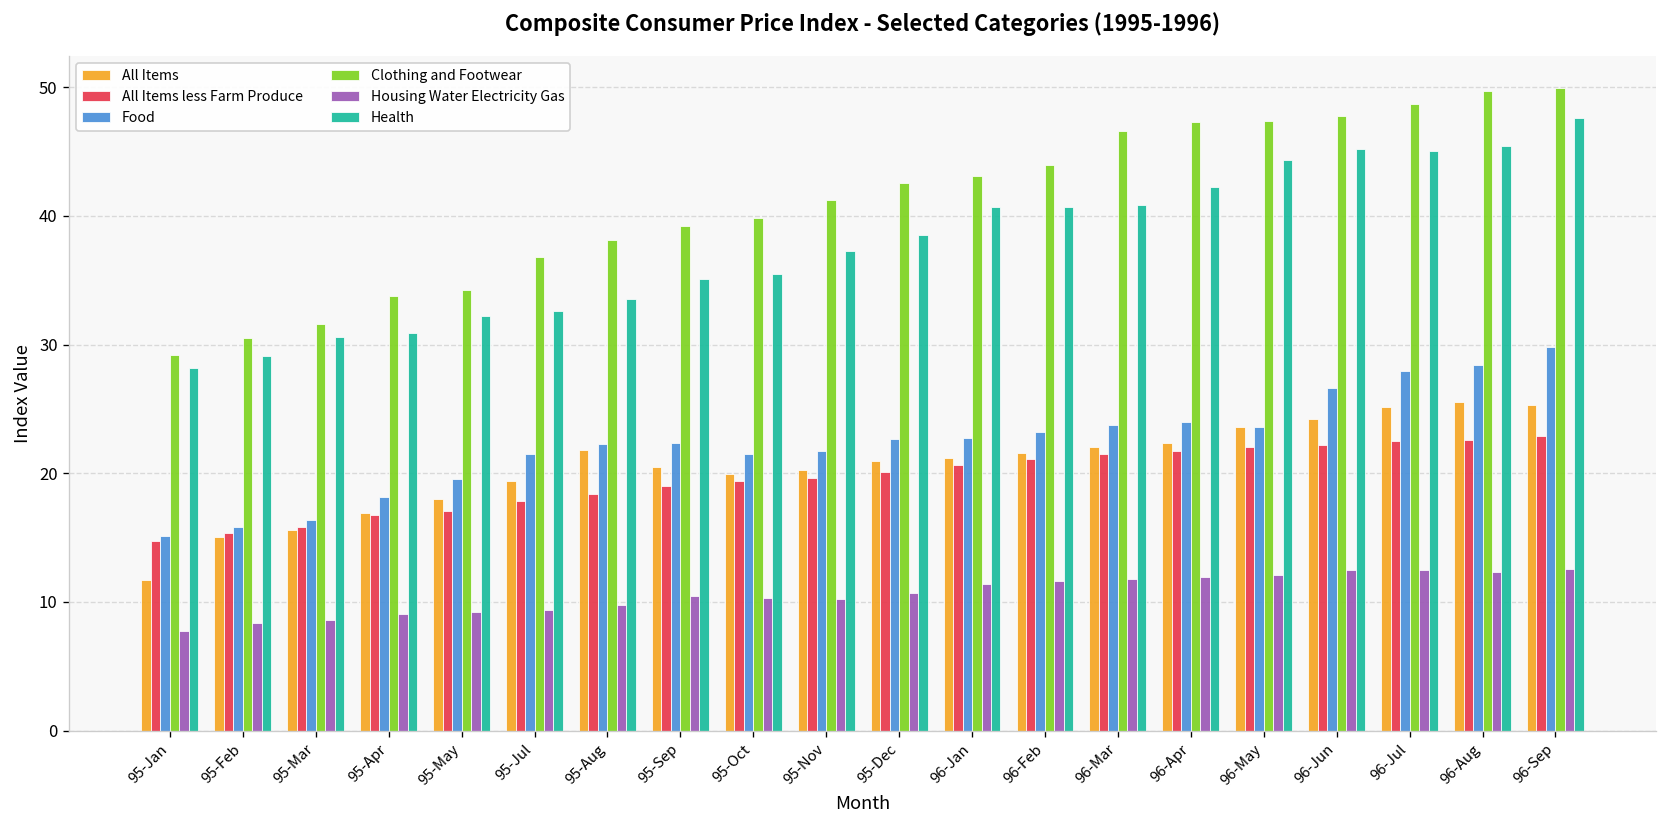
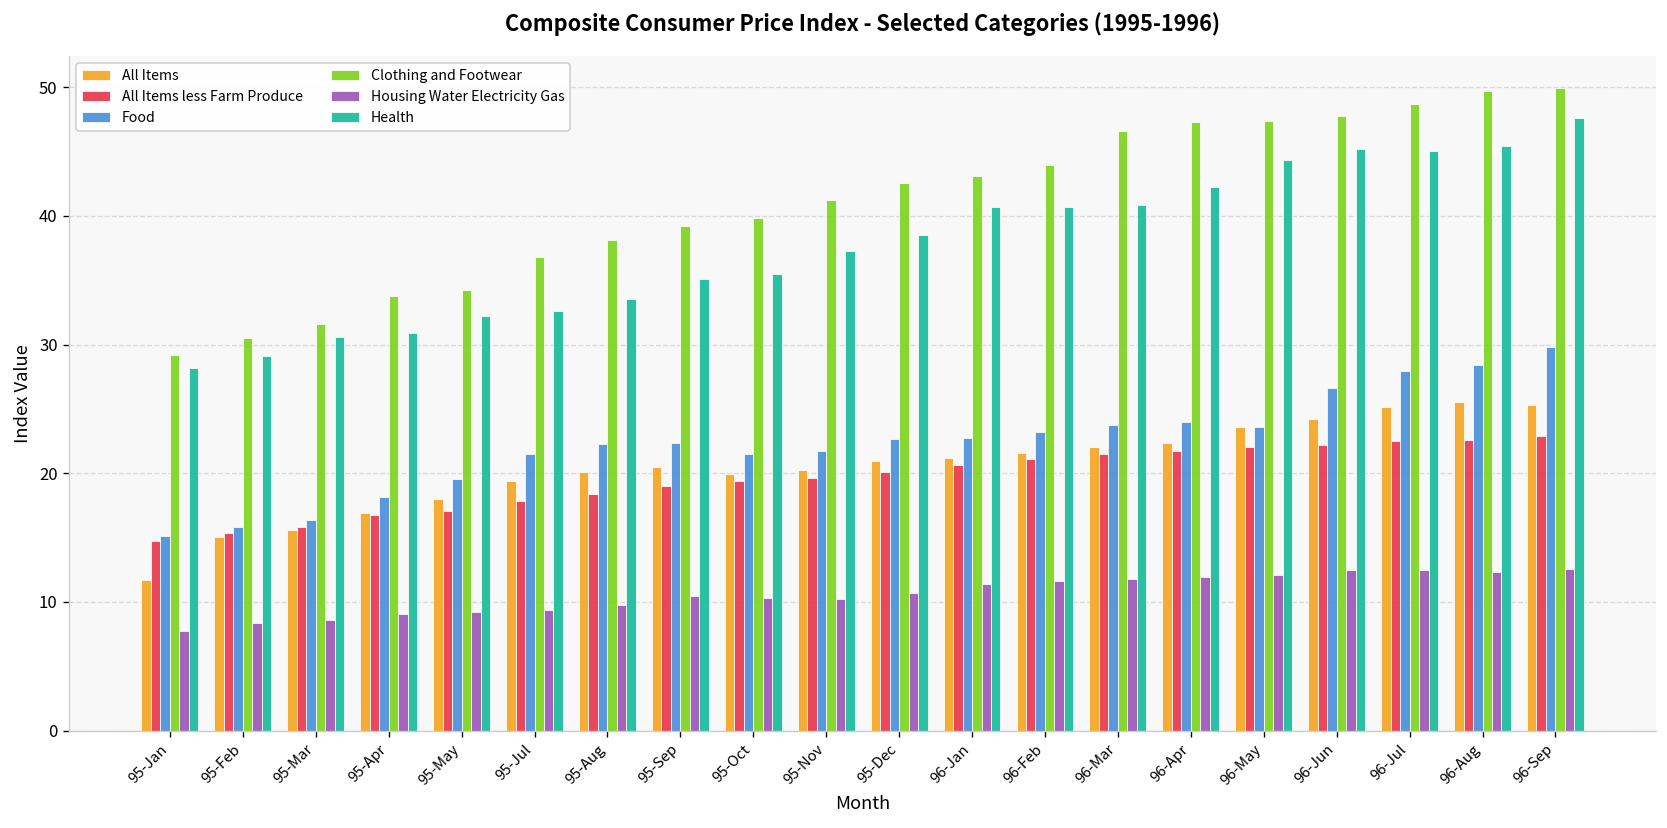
All Items, 95-Aug: 21.8 -> 20.1
